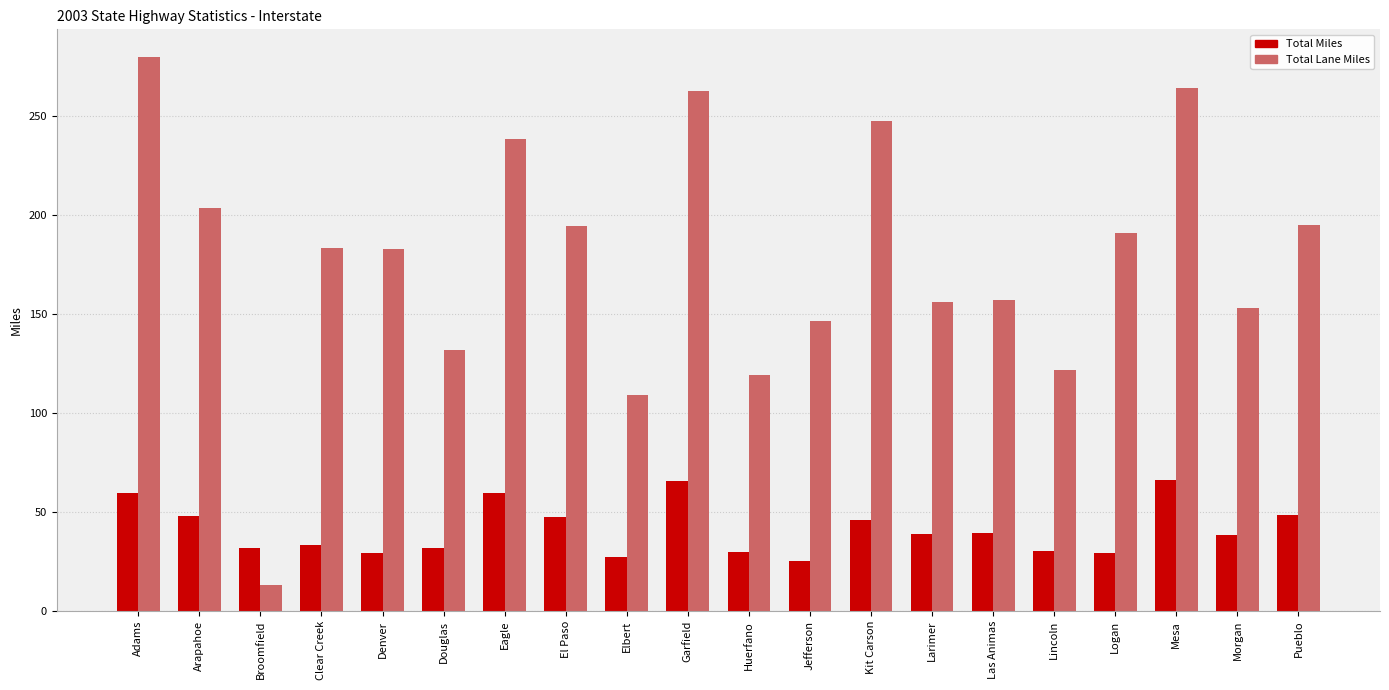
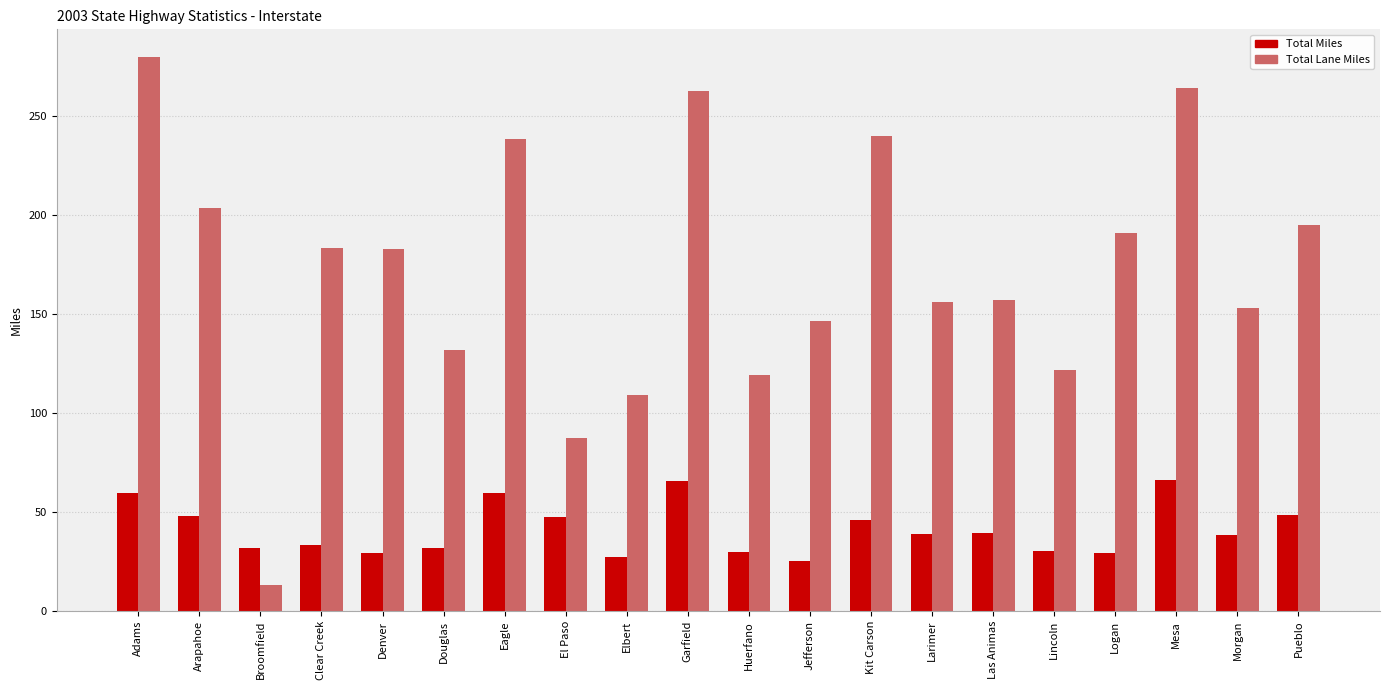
Total Lane Miles, El Paso: 195 -> 88
Total Lane Miles, Kit Carson: 247 -> 240
